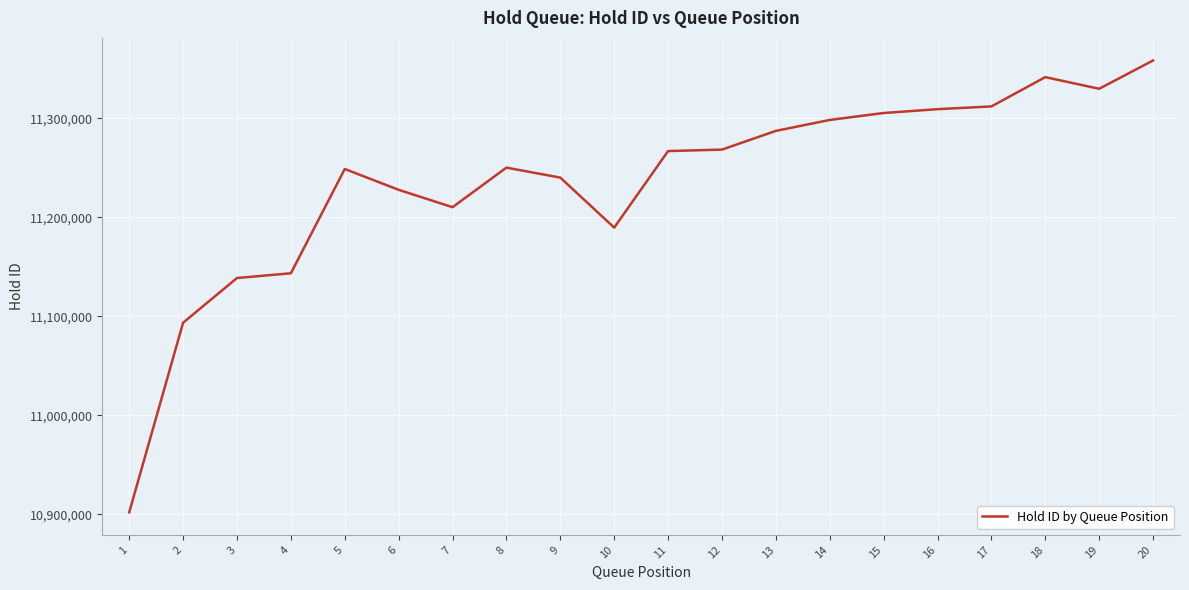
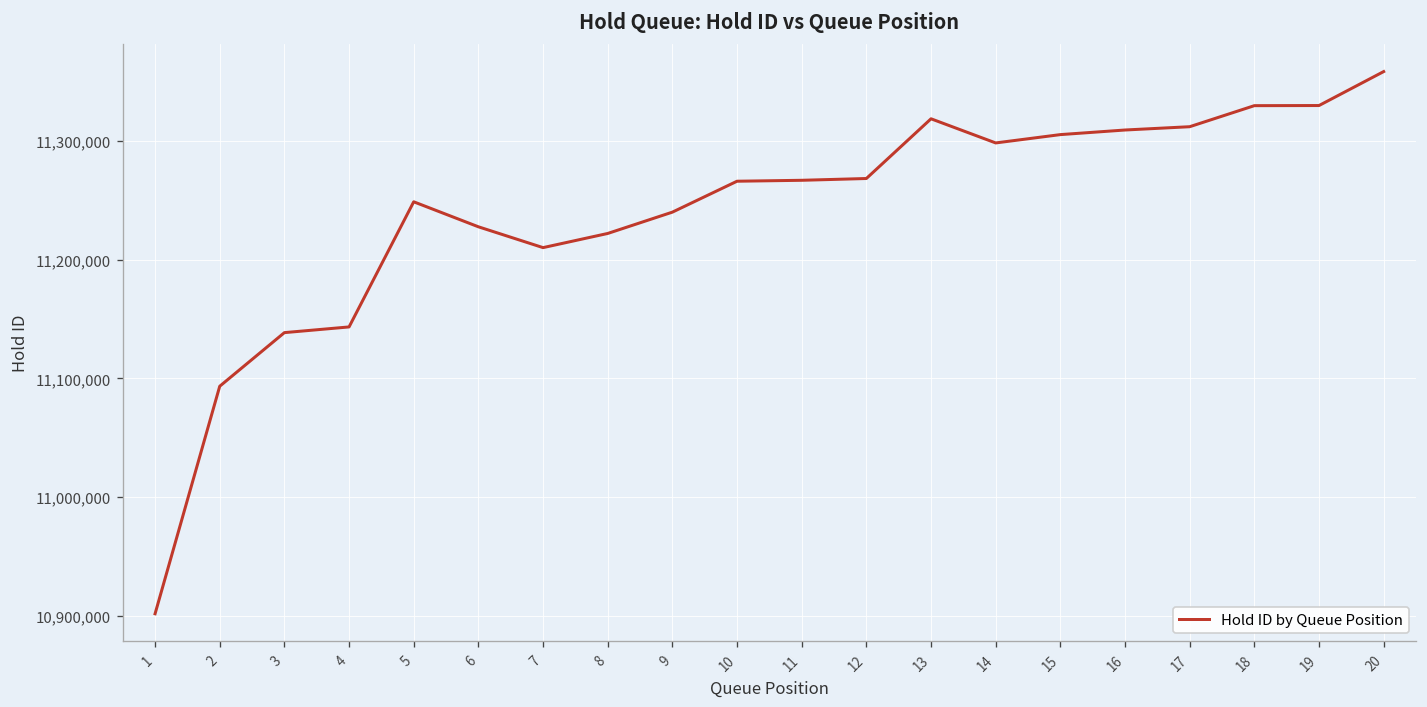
8: 11,250,000 -> 11,220,000
10: 11,190,000 -> 11,270,000
13: 11,290,000 -> 11,320,000
18: 11,340,000 -> 11,330,000
